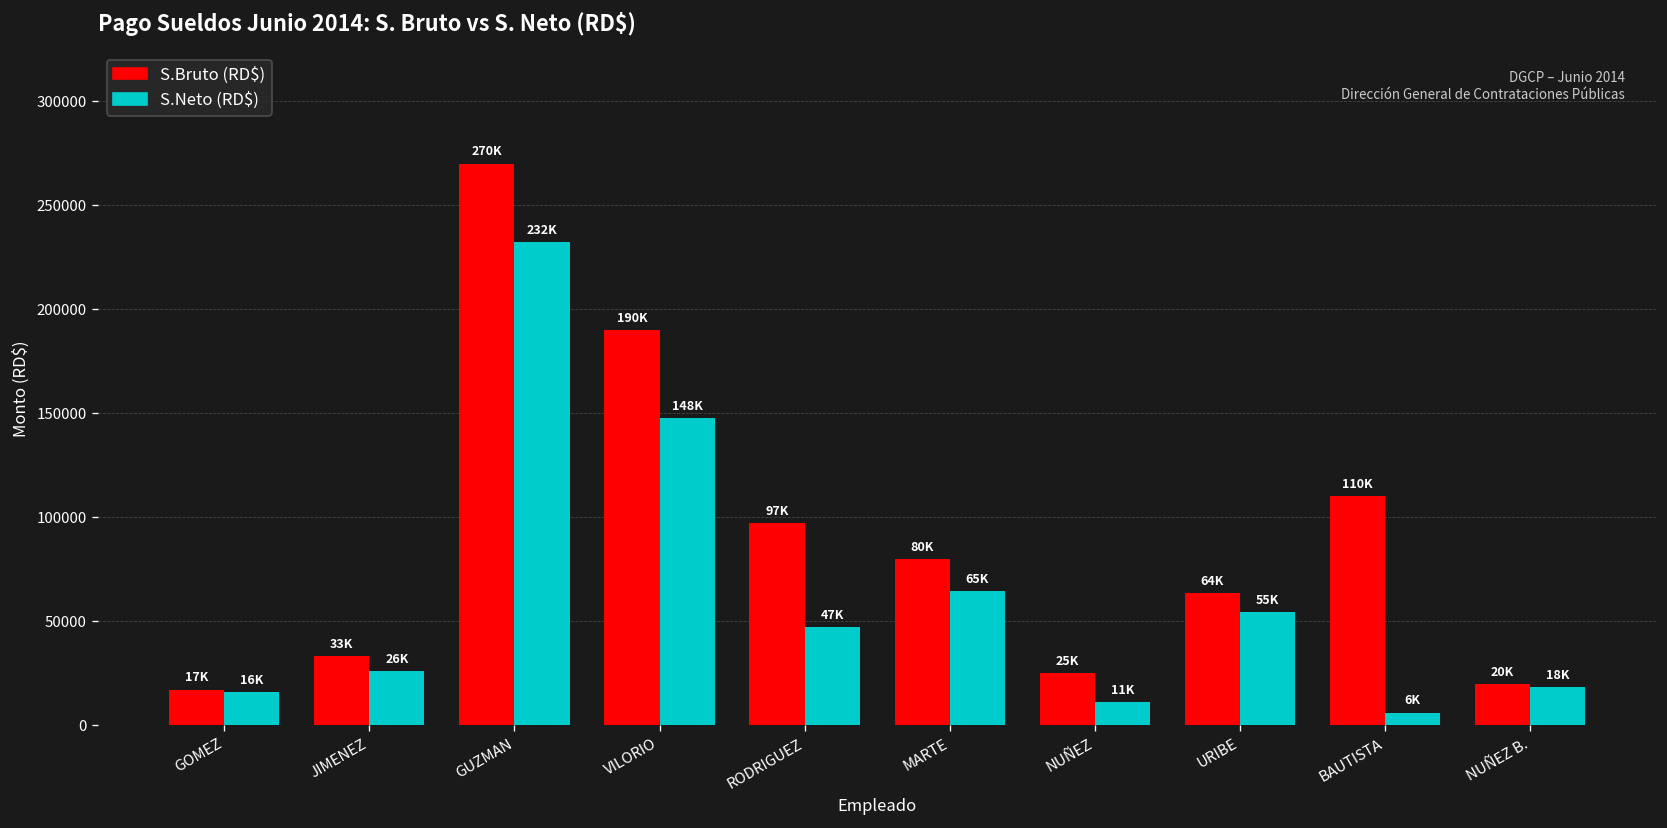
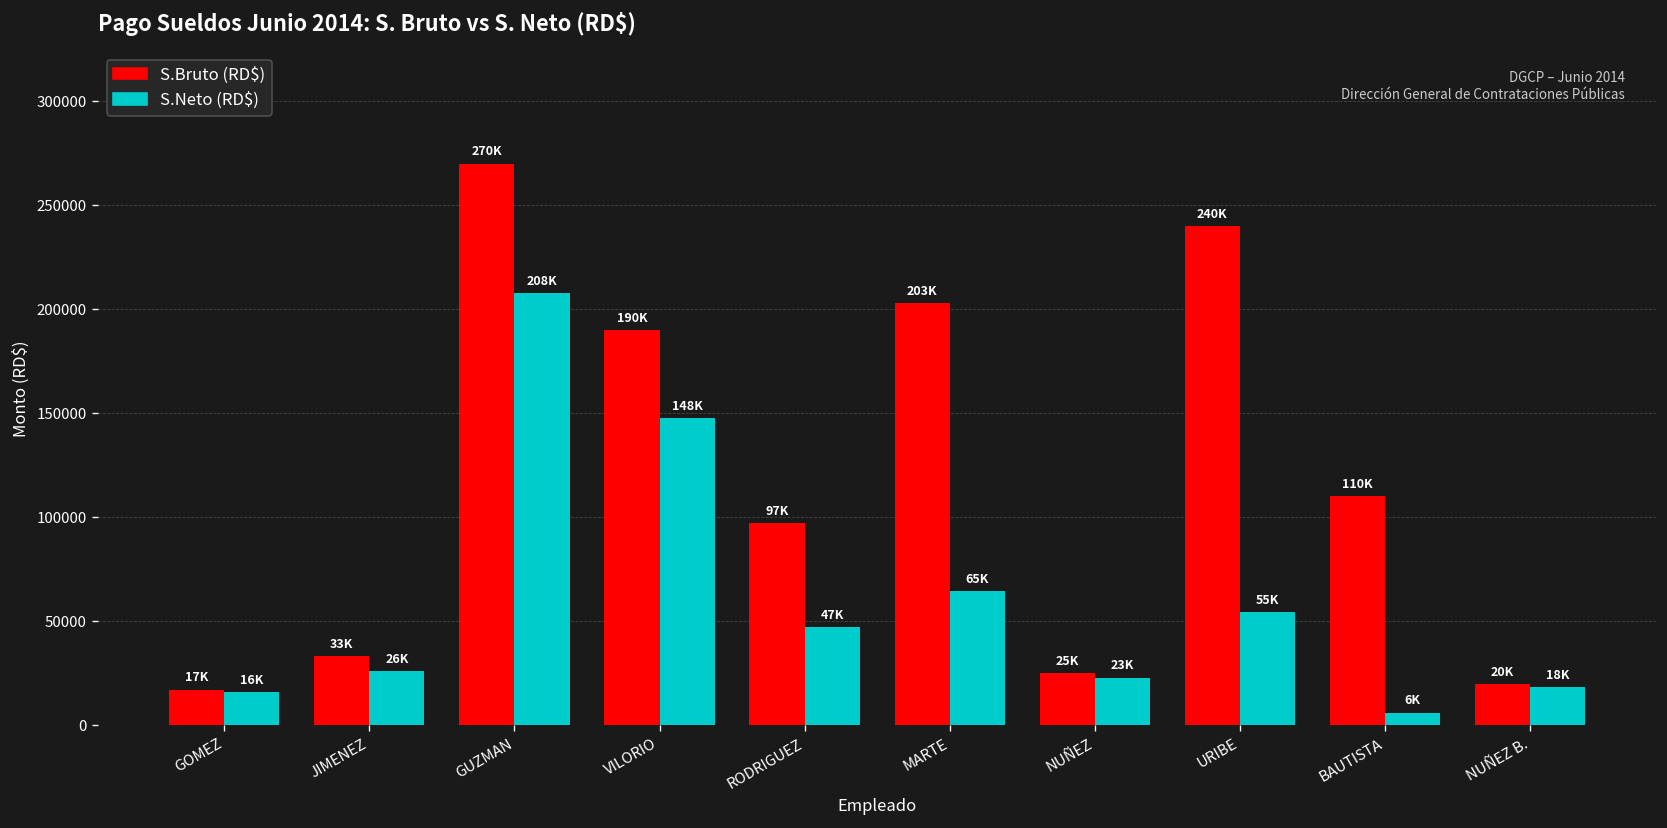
S.Neto (RD$), GUZMAN: 232K -> 208K
S.Bruto (RD$), MARTE: 80K -> 203K
S.Neto (RD$), NUÑEZ: 11K -> 23K
S.Bruto (RD$), URIBE: 64K -> 240K
